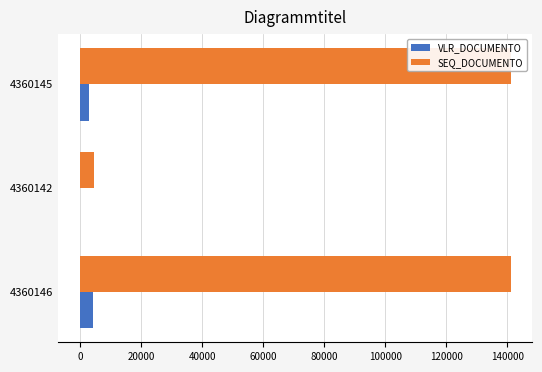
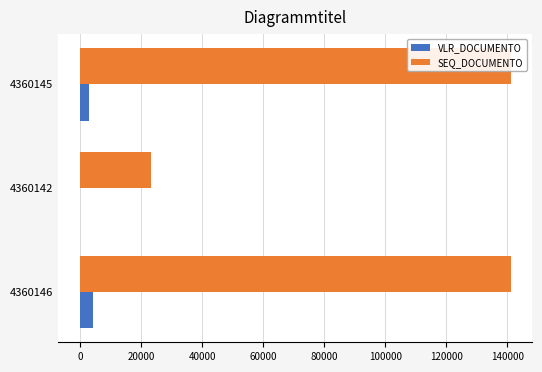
SEQ_DOCUMENTO, 4360142: 5000 -> 23000
